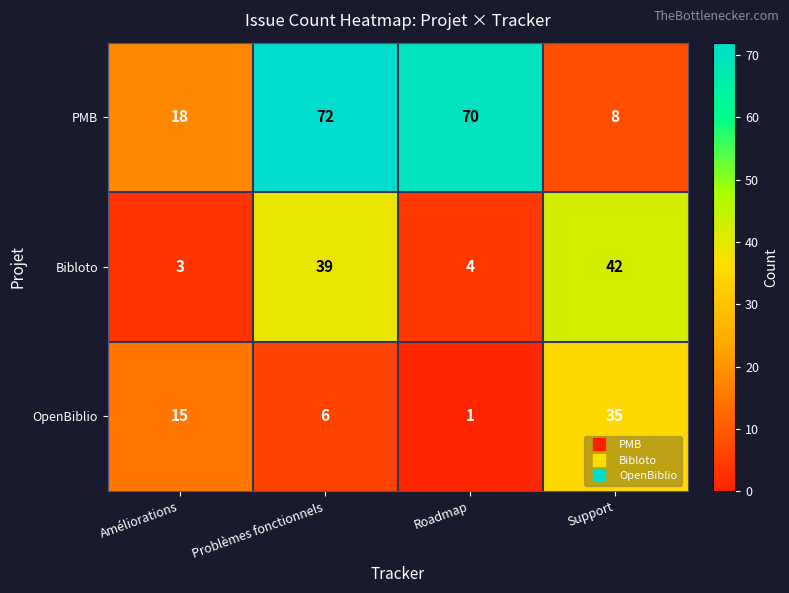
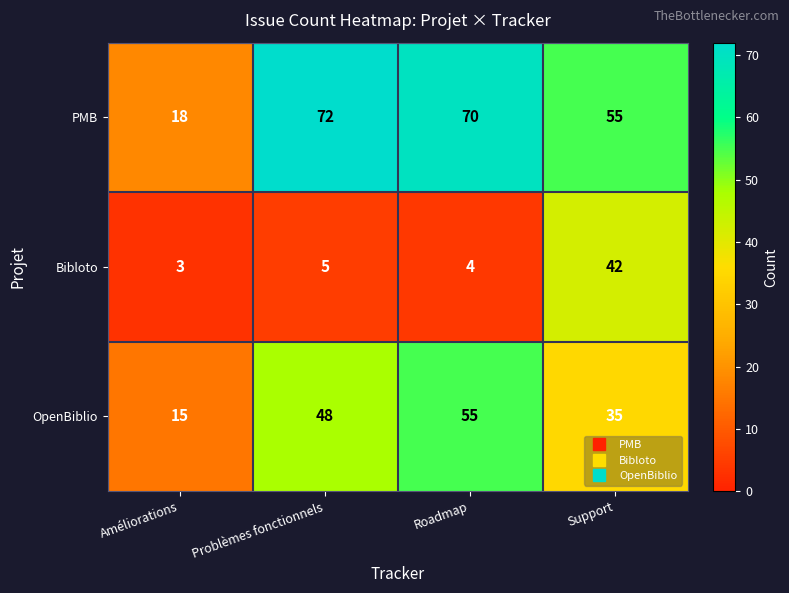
PMB, Support: 8 -> 55
Bibloto, Problèmes fonctionnels: 39 -> 5
OpenBiblio, Problèmes fonctionnels: 6 -> 48
OpenBiblio, Roadmap: 1 -> 55
